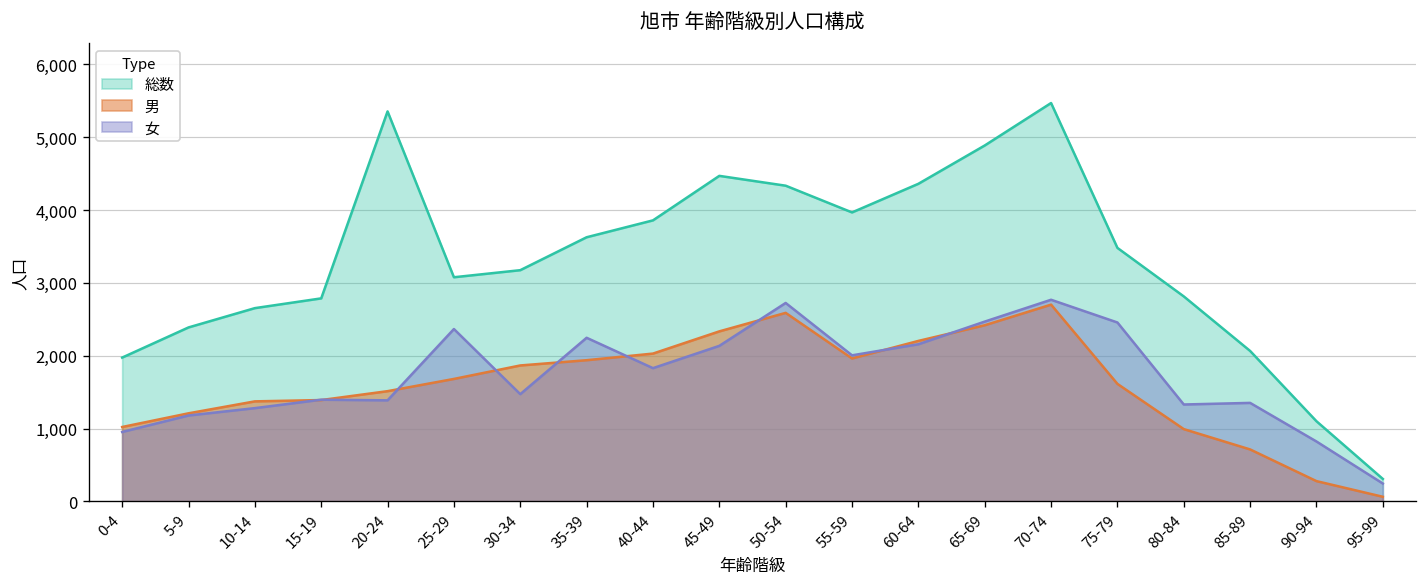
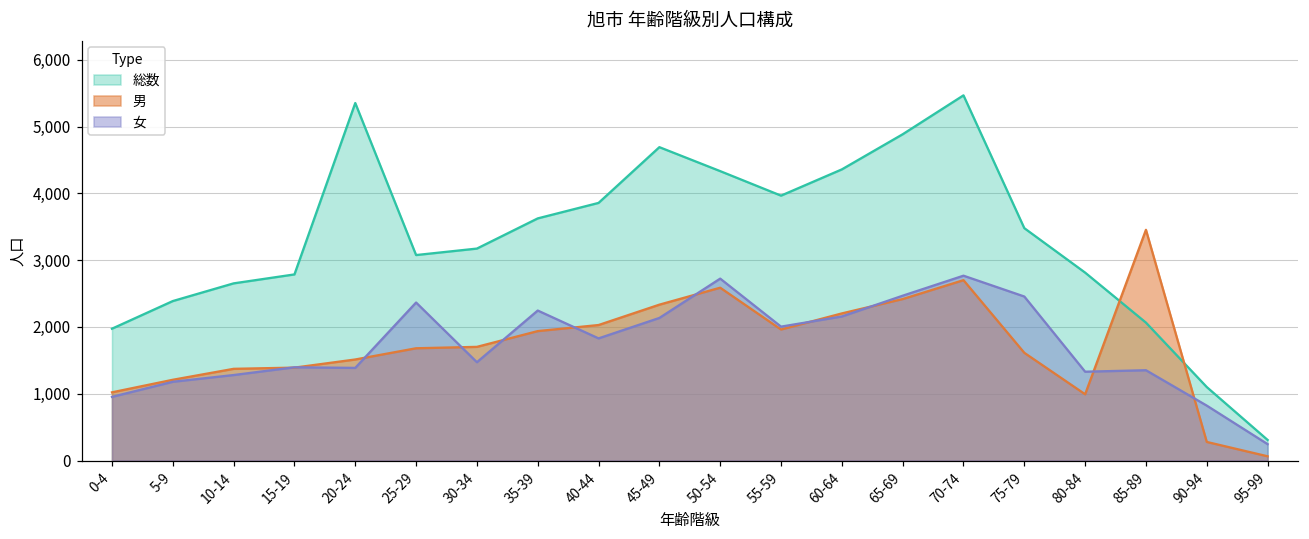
男, 30-34: 1,900 -> 1,700
総数, 45-49: 4,500 -> 4,700
男, 85-89: 700 -> 3,500
